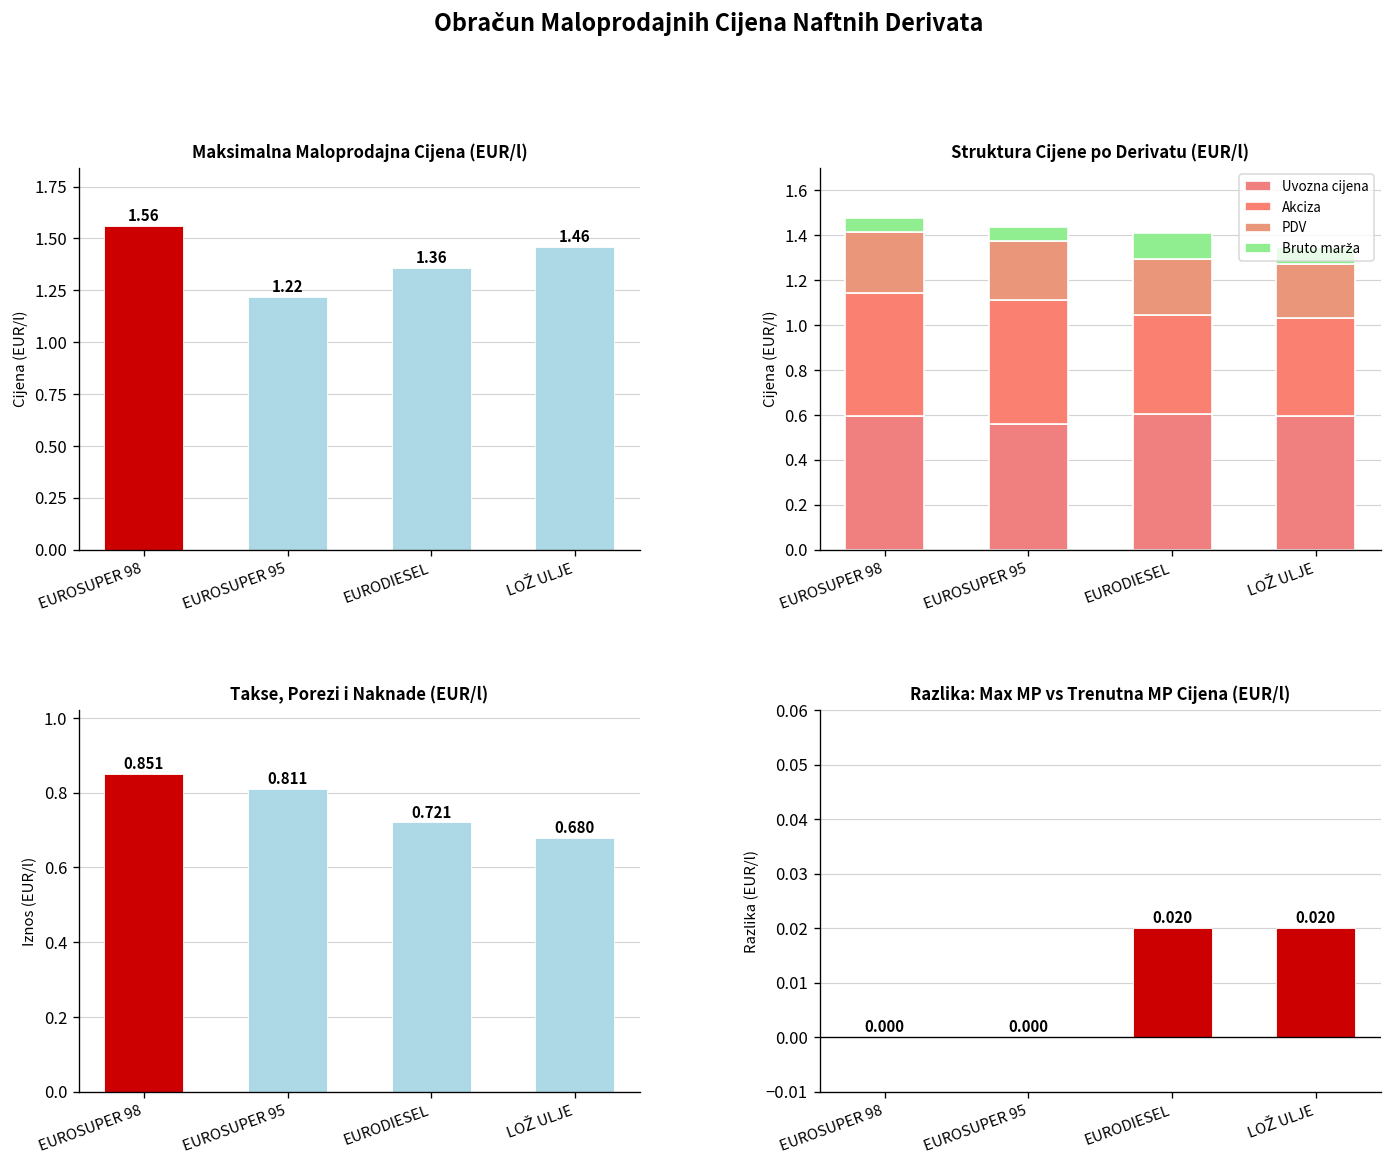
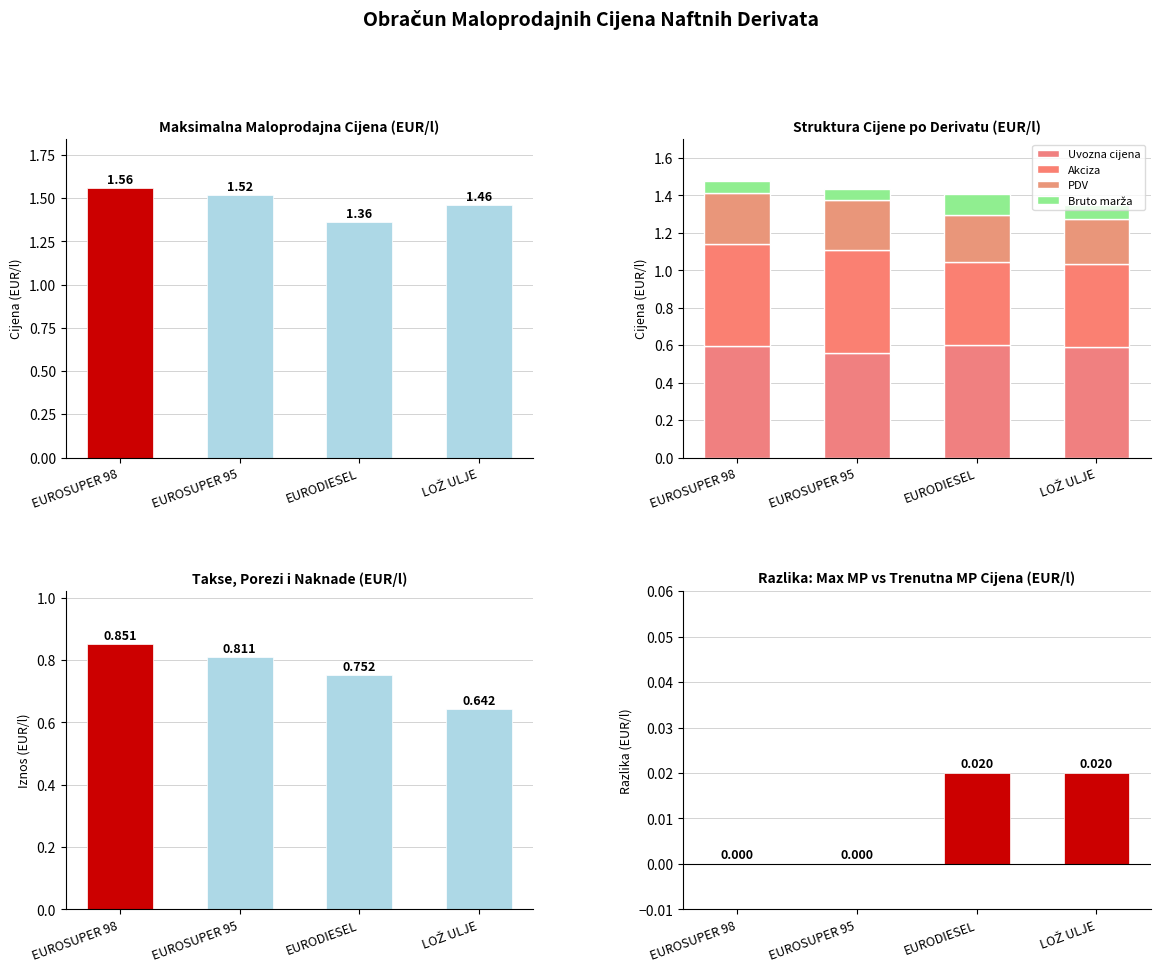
Maksimalna Maloprodajna Cijena (EUR/l), EUROSUPER 95: 1.22 -> 1.52
Takse, Porezi i Naknade (EUR/l), EURODIESEL: 0.721 -> 0.752
Takse, Porezi i Naknade (EUR/l), LOŽ ULJE: 0.680 -> 0.642
